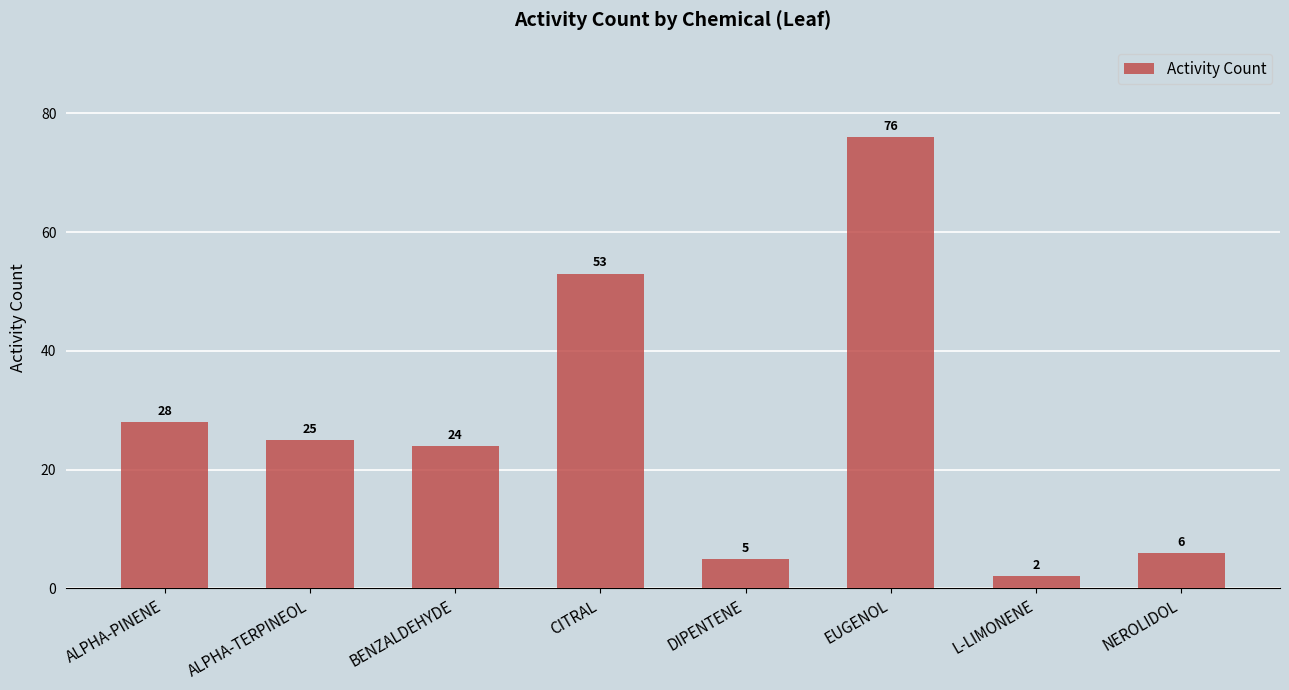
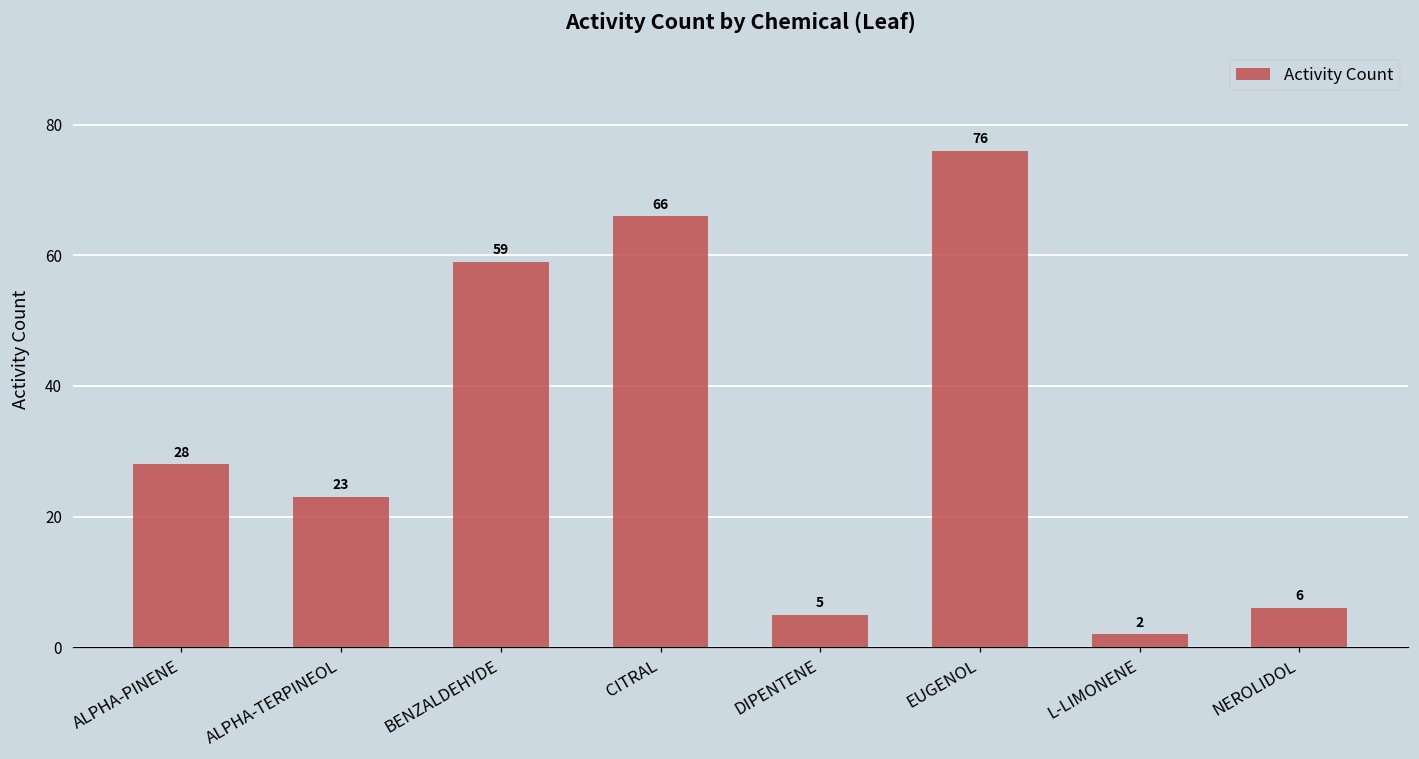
ALPHA-TERPINEOL: 25 -> 23
BENZALDEHYDE: 24 -> 59
CITRAL: 53 -> 66
